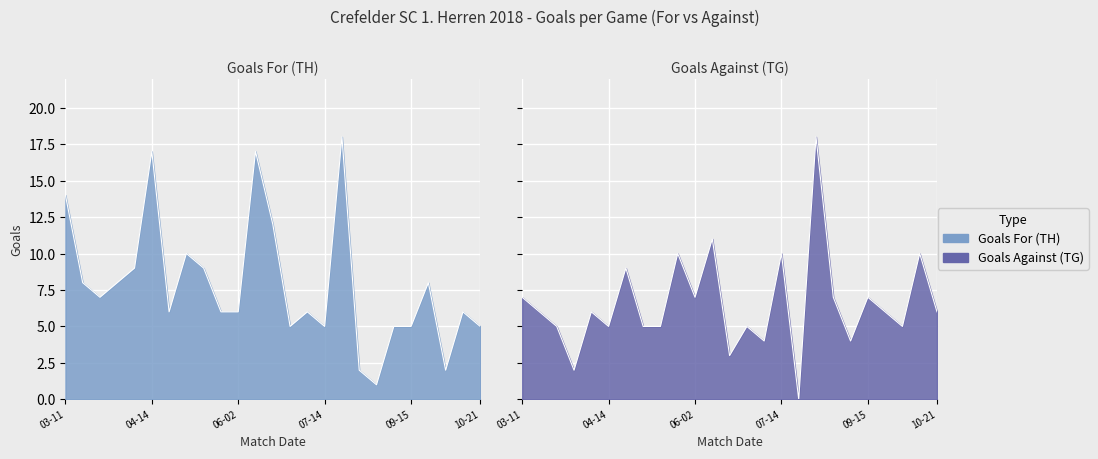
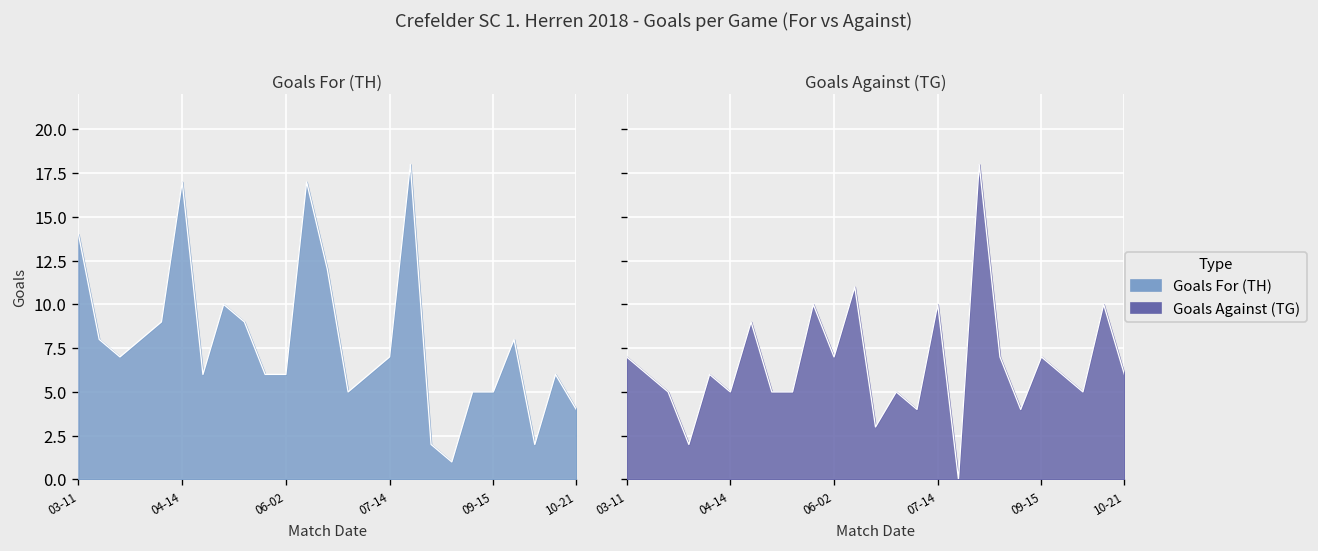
Goals For (TH), 07-14: 5 -> 7
Goals For (TH), 10-21: 5 -> 4
